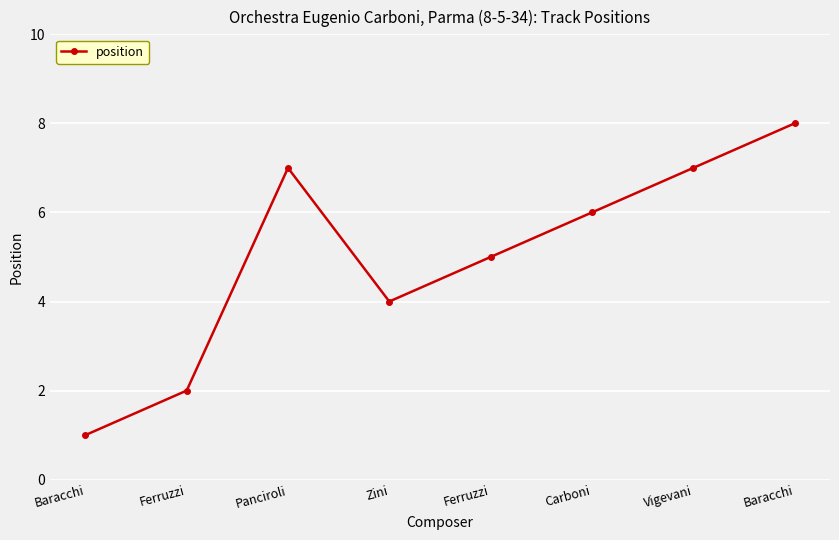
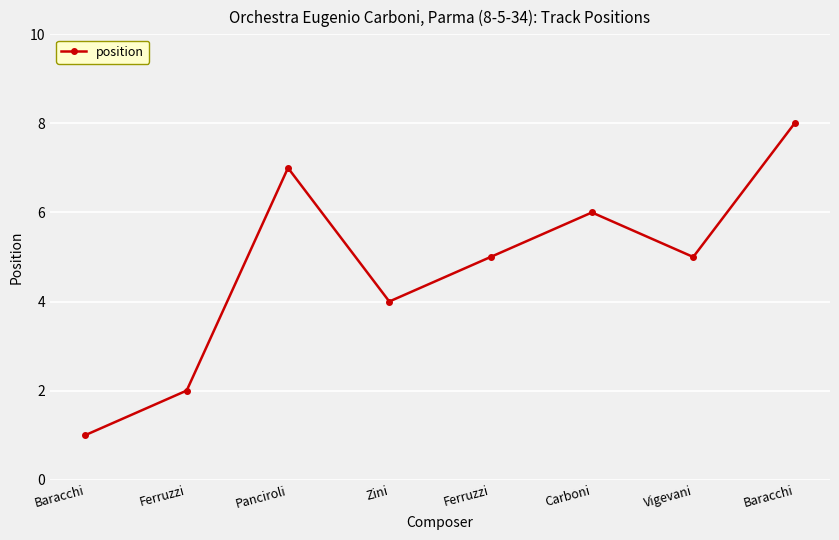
Vigevani: 7 -> 5
